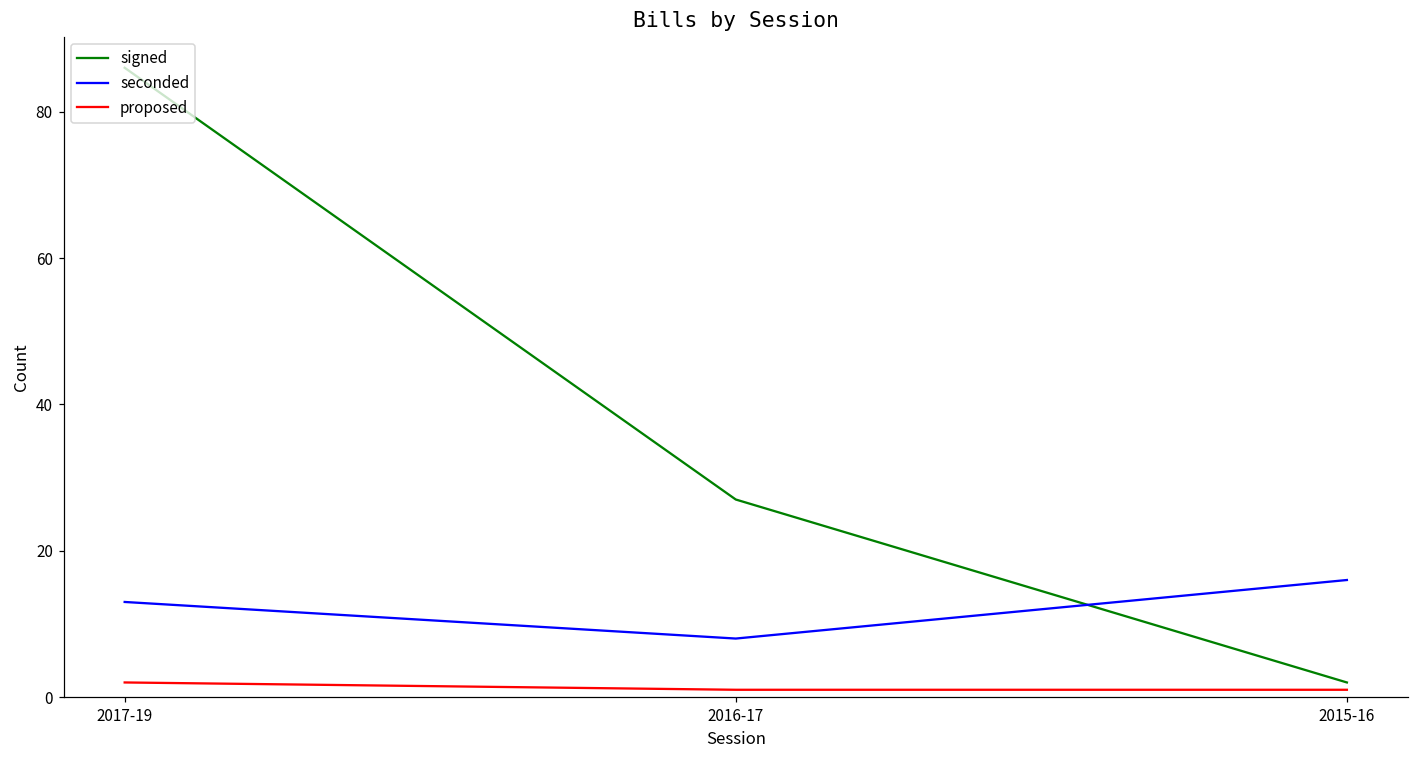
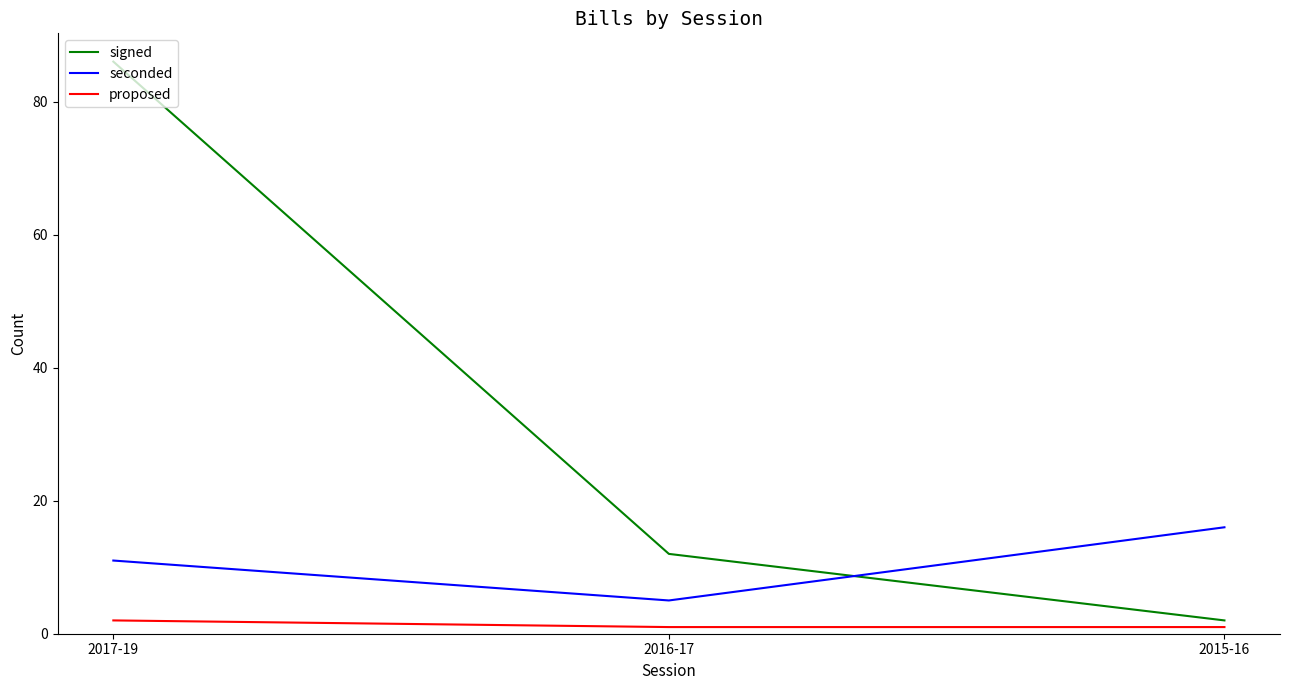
seconded, 2017-19: 13 -> 11
signed, 2016-17: 27 -> 12
seconded, 2016-17: 8 -> 5
